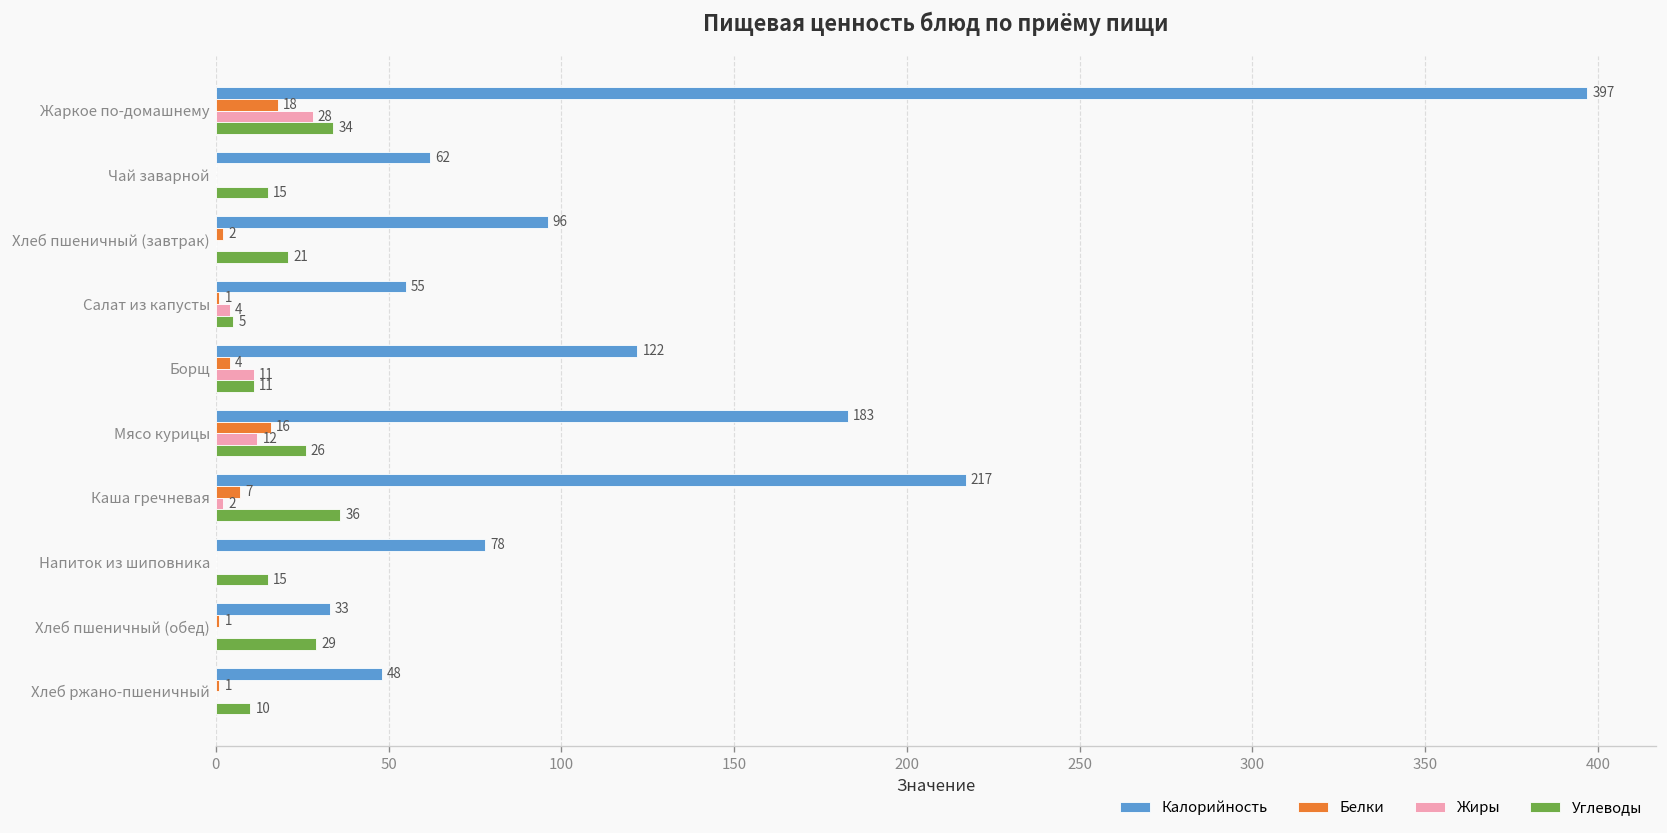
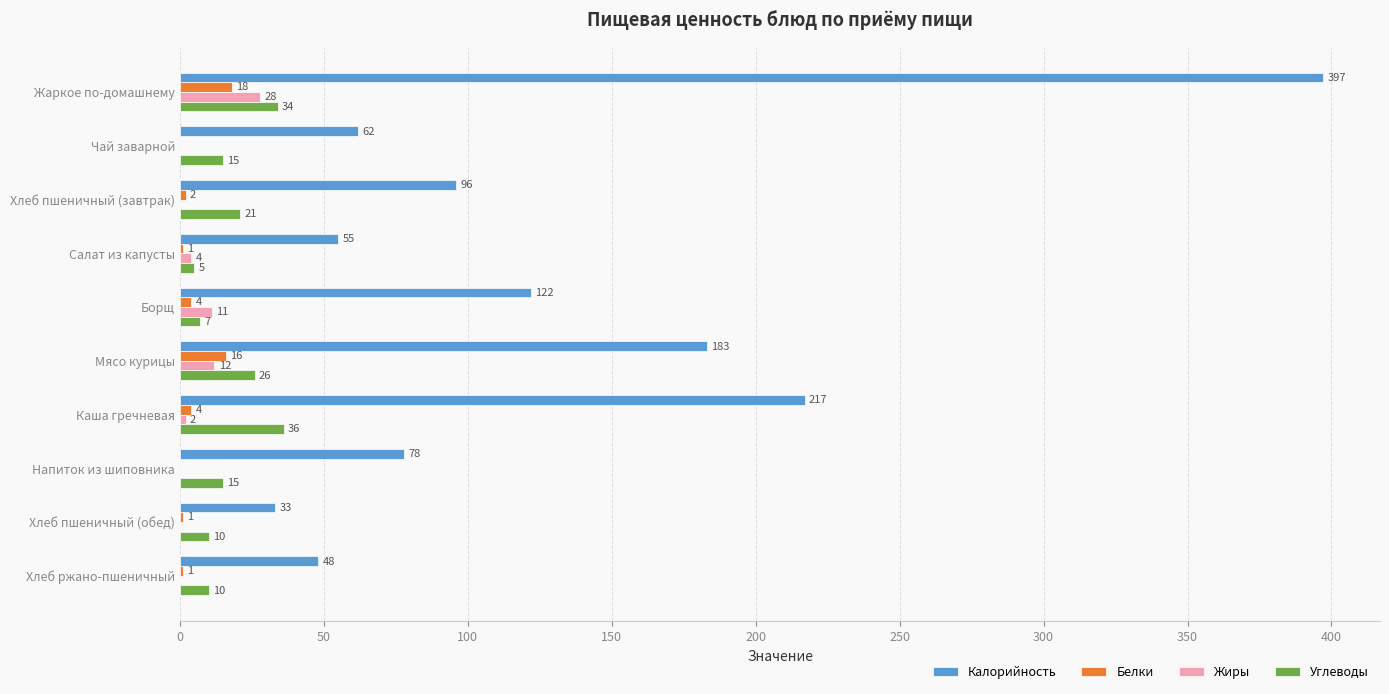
Углеводы, Борщ: 11 -> 7
Белки, Каша гречневая: 7 -> 4
Углеводы, Хлеб пшеничный (обед): 29 -> 10
